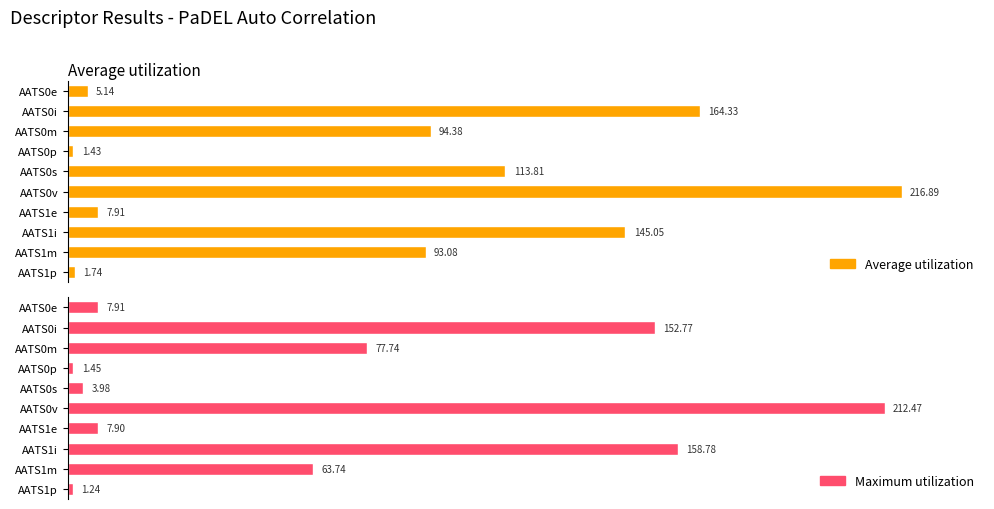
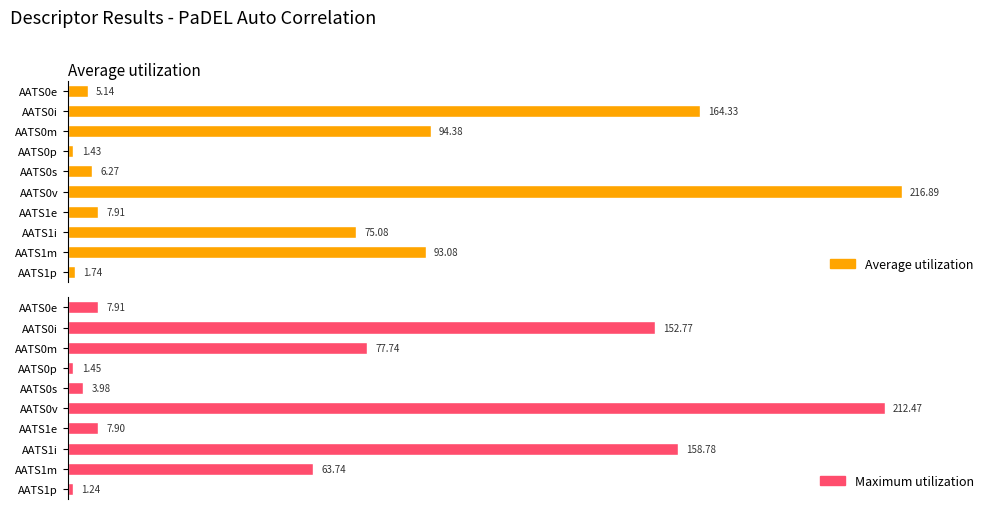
Average utilization, AATS0s: 113.81 -> 6.27
Average utilization, AATS1i: 145.05 -> 75.08
